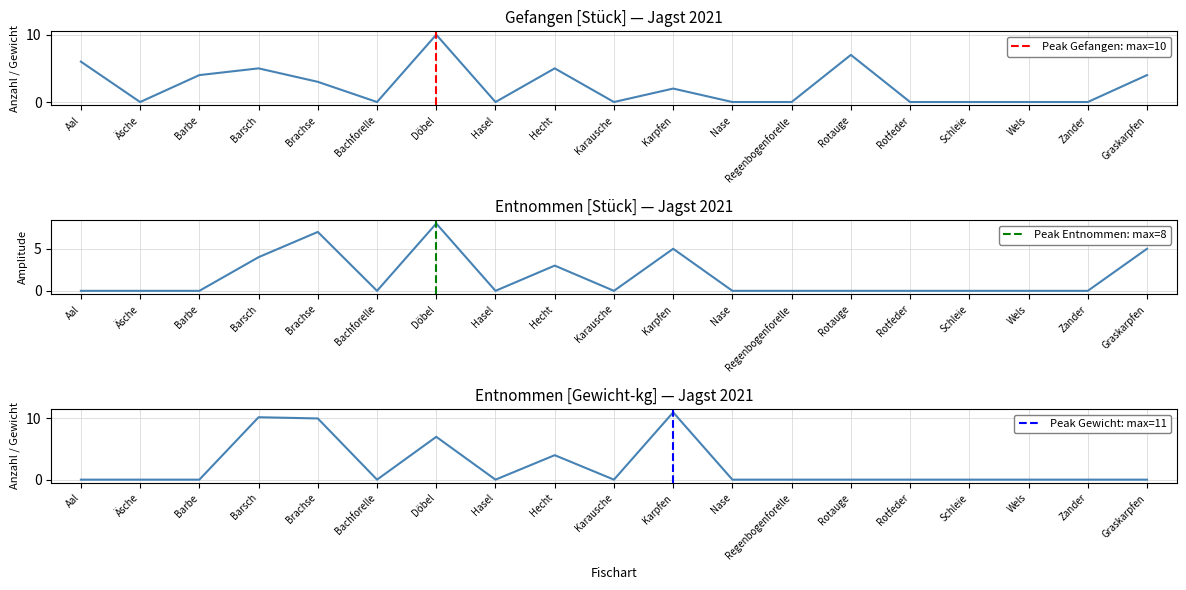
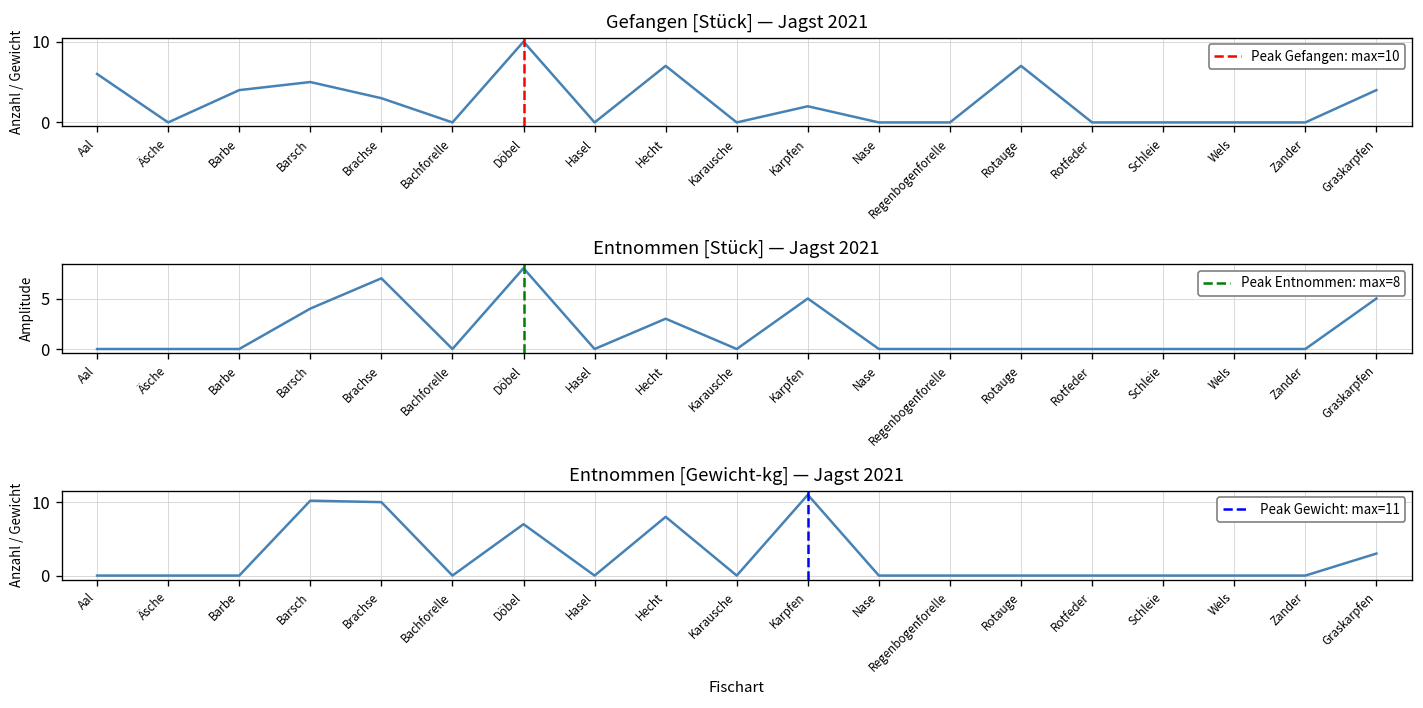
Gefangen [Stück] — Jagst 2021, Hecht: 5 -> 7
Entnommen [Gewicht-kg] — Jagst 2021, Hecht: 4 -> 8
Entnommen [Gewicht-kg] — Jagst 2021, Graskarpfen: 0 -> 3
